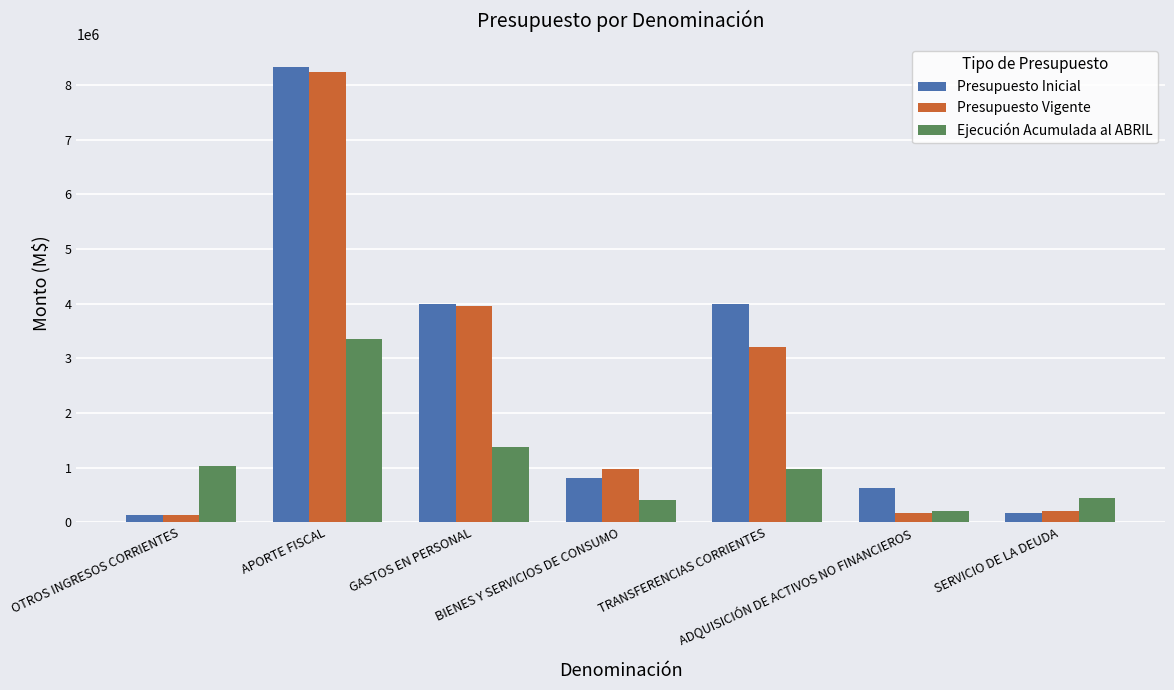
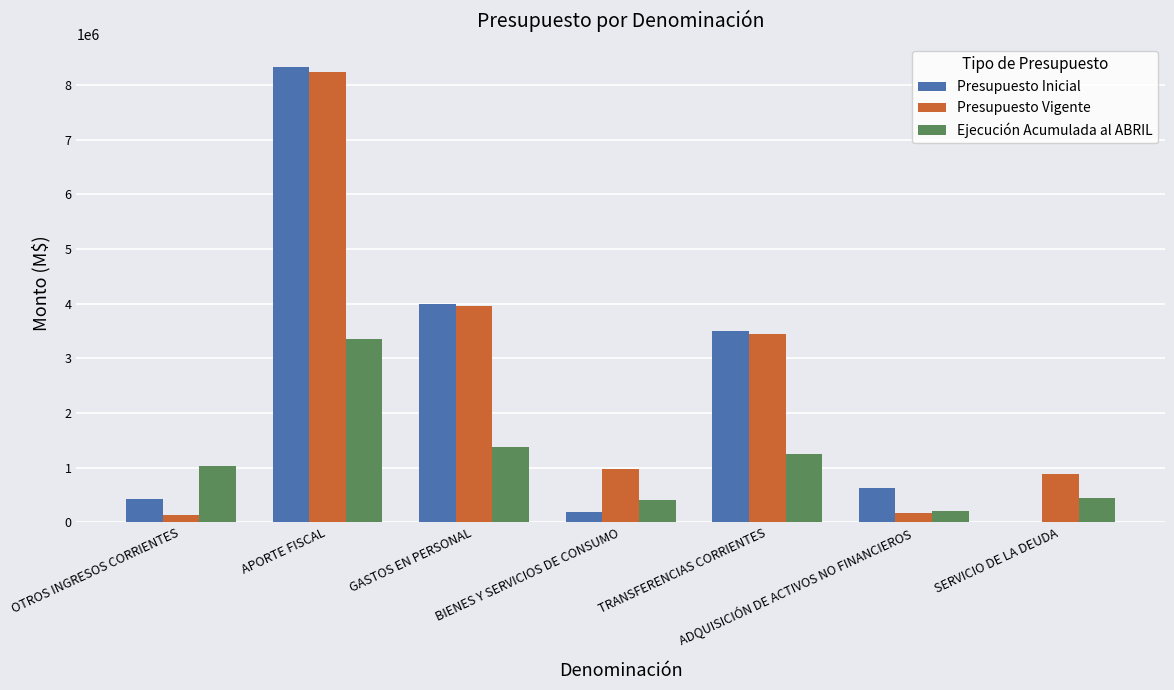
Presupuesto Inicial, OTROS INGRESOS CORRIENTES: 100000 -> 400000
Presupuesto Inicial, BIENES Y SERVICIOS DE CONSUMO: 800000 -> 200000
Presupuesto Inicial, TRANSFERENCIAS CORRIENTES: 4000000 -> 3500000
Presupuesto Vigente, TRANSFERENCIAS CORRIENTES: 3200000 -> 3500000
Ejecución Acumulada al ABRIL, TRANSFERENCIAS CORRIENTES: 1000000 -> 1200000
Presupuesto Inicial, SERVICIO DE LA DEUDA: 200000 -> 0
Presupuesto Vigente, SERVICIO DE LA DEUDA: 200000 -> 900000
